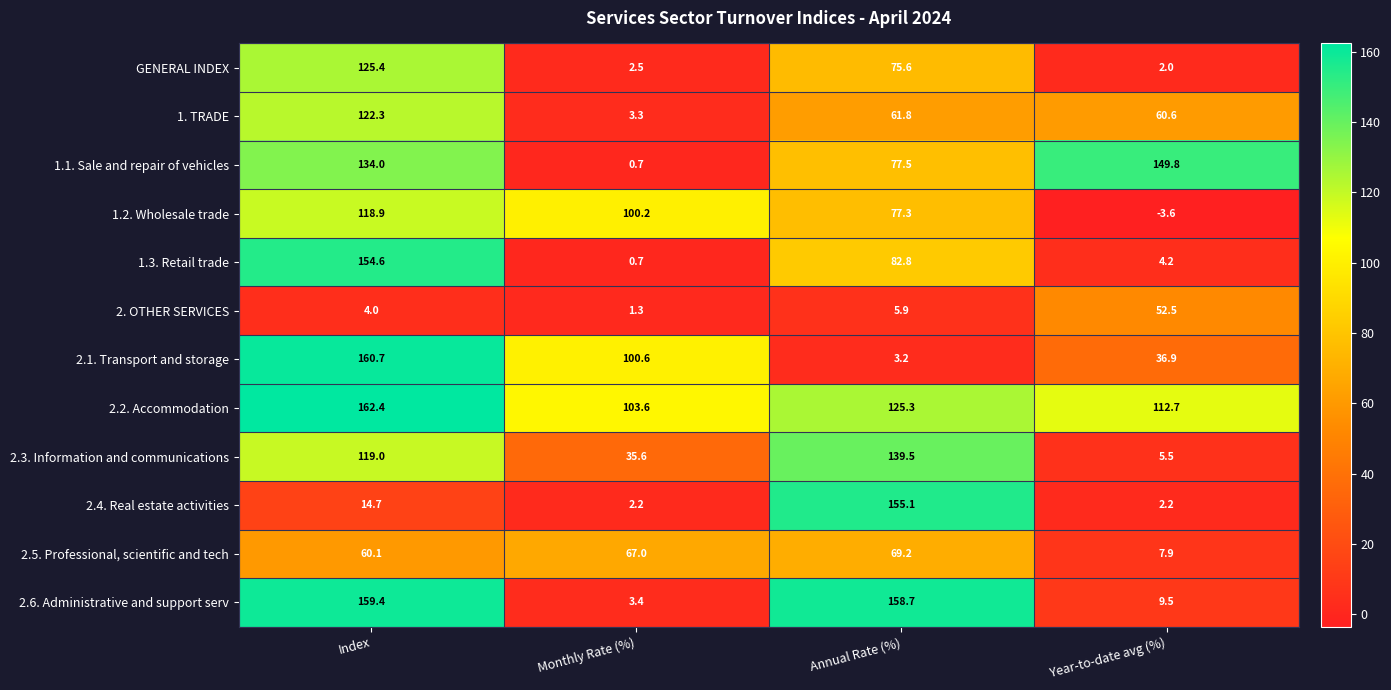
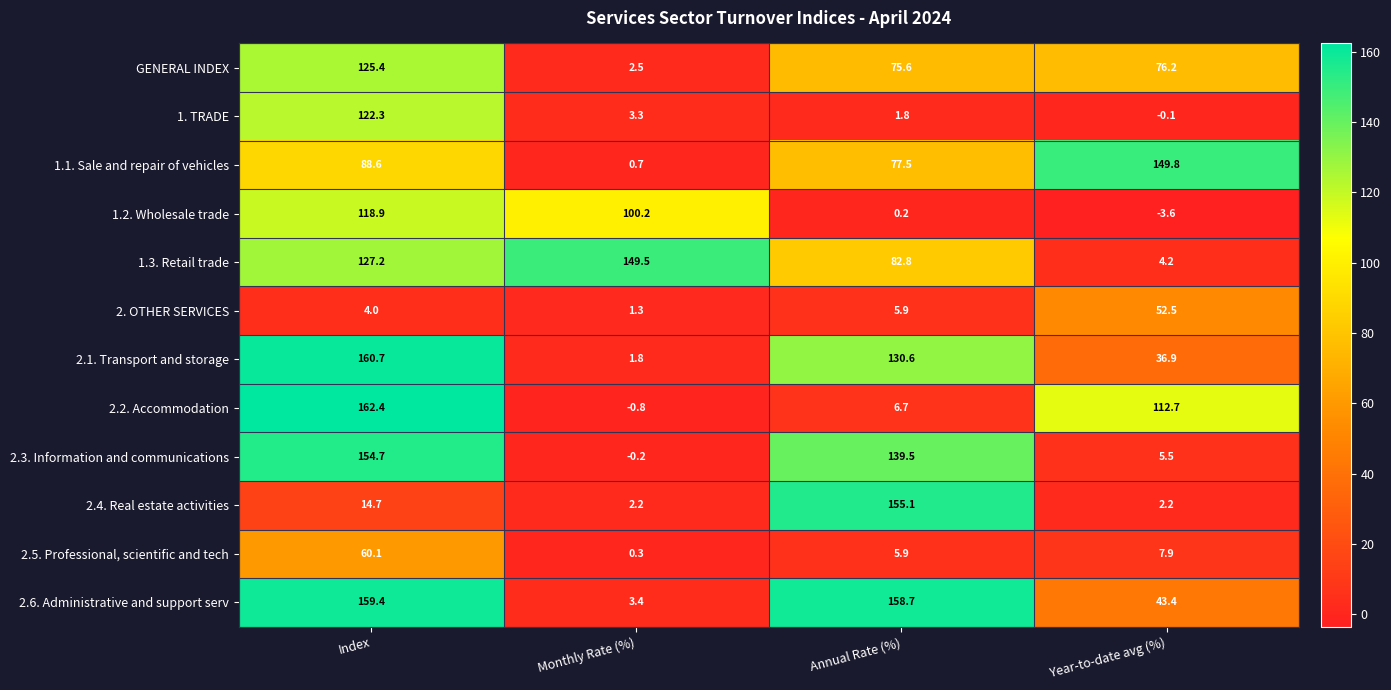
GENERAL INDEX, Year-to-date avg (%): 2.0 -> 76.2
1. TRADE, Annual Rate (%): 61.8 -> 1.8
1. TRADE, Year-to-date avg (%): 60.6 -> -0.1
1.1. Sale and repair of vehicles, Index: 134.0 -> 88.6
1.2. Wholesale trade, Annual Rate (%): 77.3 -> 0.2
1.3. Retail trade, Index: 154.6 -> 127.2
1.3. Retail trade, Monthly Rate (%): 0.7 -> 149.5
2.1. Transport and storage, Monthly Rate (%): 100.6 -> 1.8
2.1. Transport and storage, Annual Rate (%): 3.2 -> 130.6
2.2. Accommodation, Monthly Rate (%): 103.6 -> -0.8
2.2. Accommodation, Annual Rate (%): 125.3 -> 6.7
2.3. Information and communications, Index: 119.0 -> 154.7
2.3. Information and communications, Monthly Rate (%): 35.6 -> -0.2
2.5. Professional, scientific and tech, Monthly Rate (%): 67.0 -> 0.3
2.5. Professional, scientific and tech, Annual Rate (%): 69.2 -> 5.9
2.6. Administrative and support serv, Year-to-date avg (%): 9.5 -> 43.4
